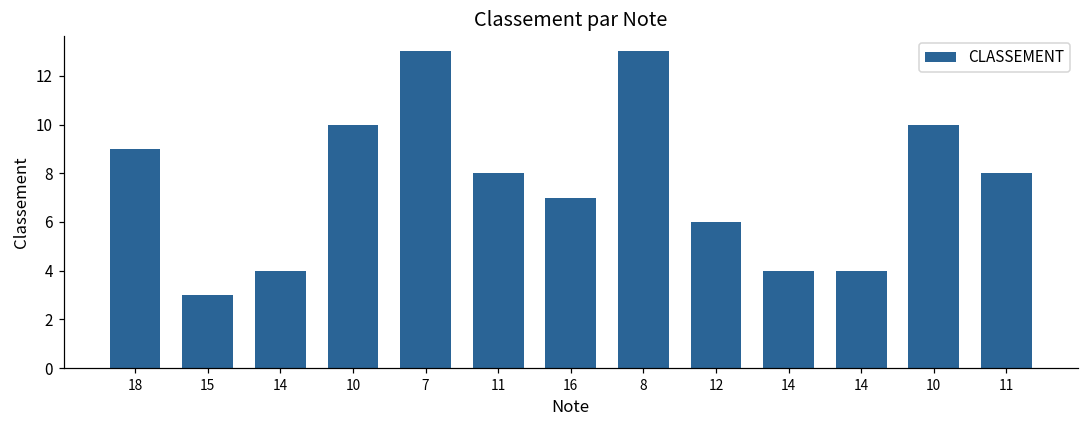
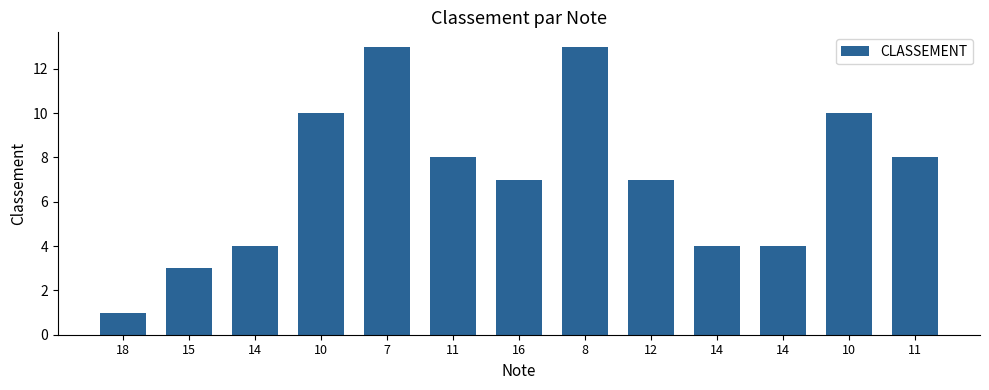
18: 9 -> 1
12: 6 -> 7
